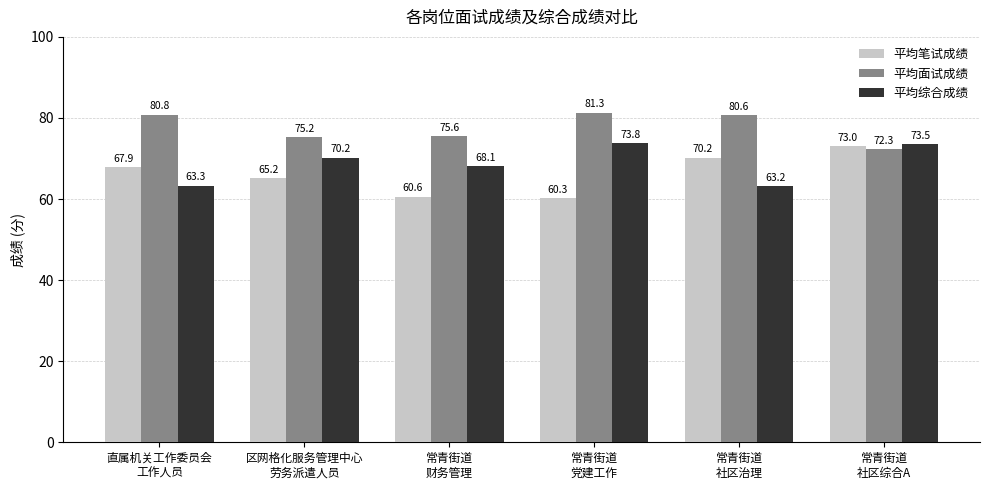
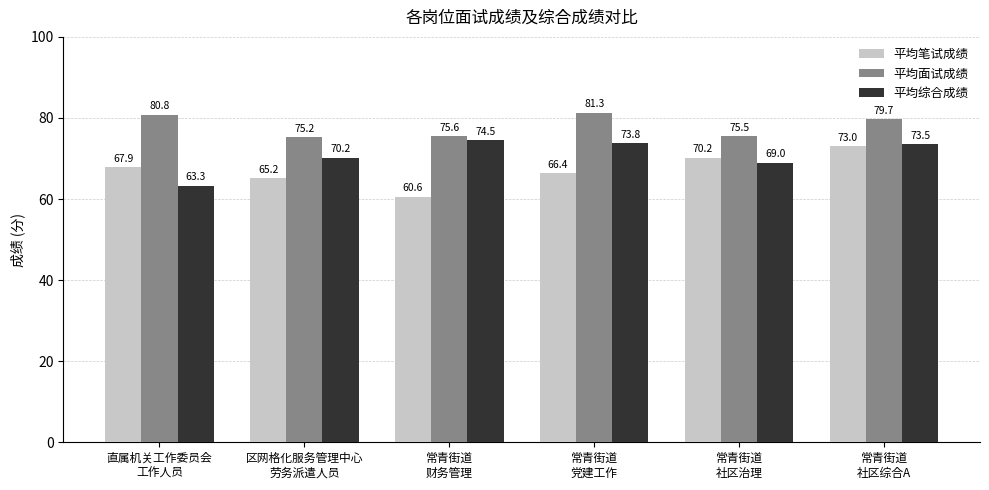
平均综合成绩, 常青街道 财务管理: 68.1 -> 74.5
平均笔试成绩, 常青街道 党建工作: 60.3 -> 66.4
平均面试成绩, 常青街道 社区治理: 80.6 -> 75.5
平均综合成绩, 常青街道 社区治理: 63.2 -> 69.0
平均面试成绩, 常青街道 社区综合A: 72.3 -> 79.7
